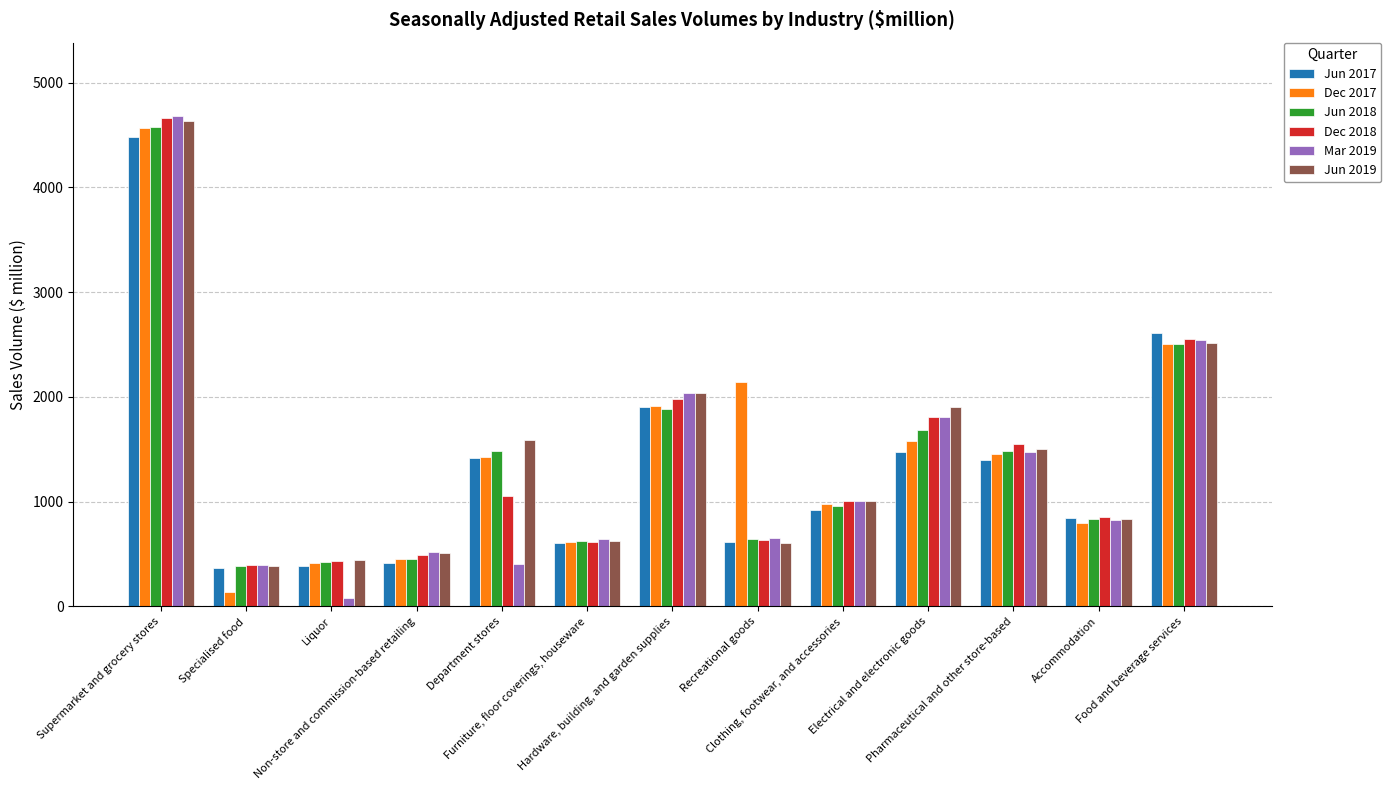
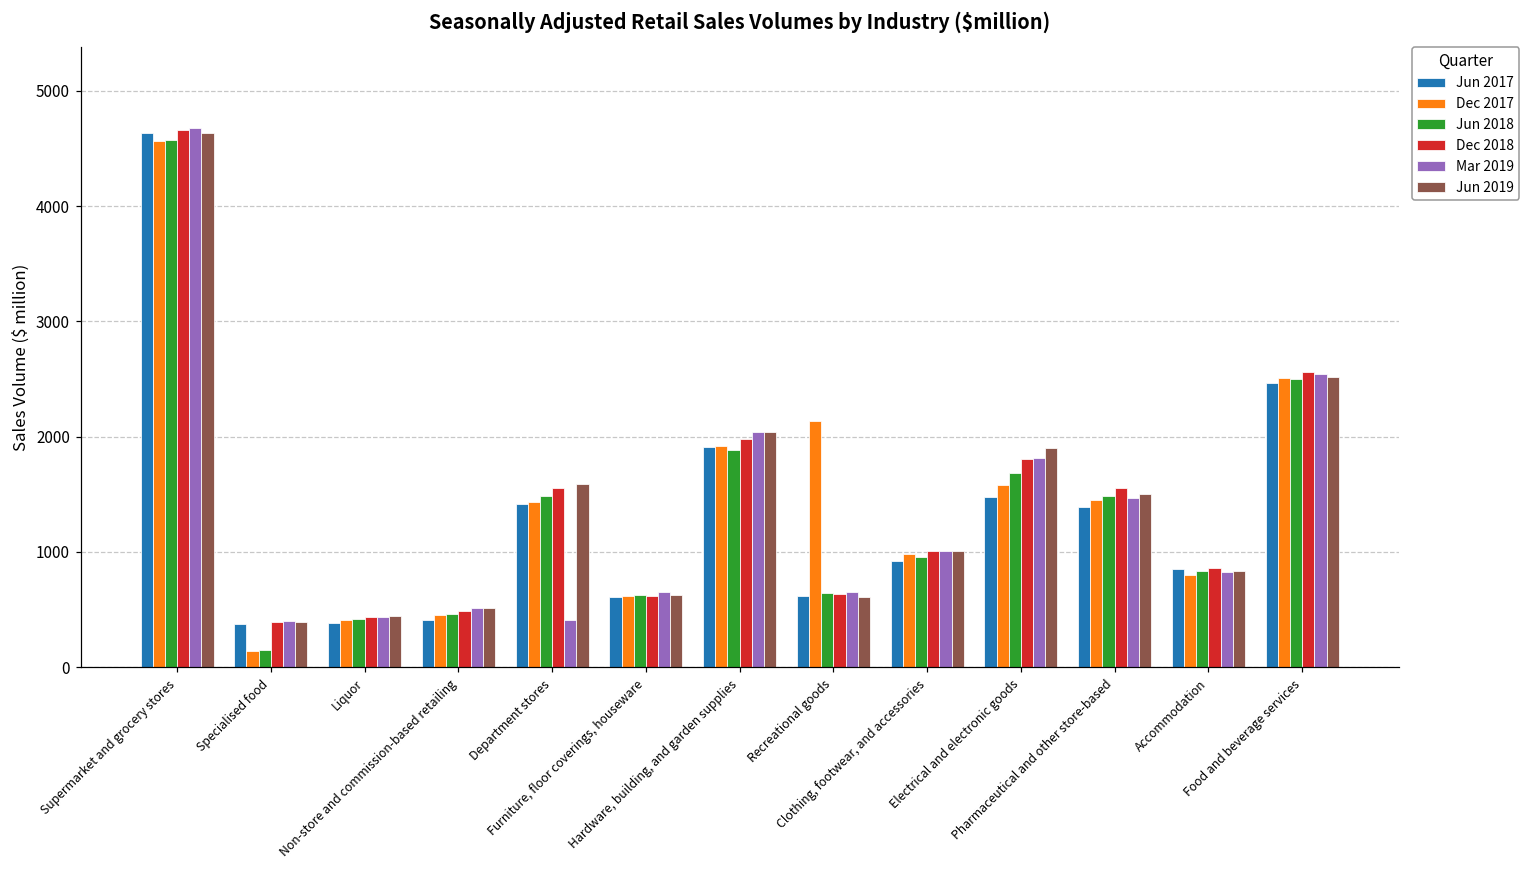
Jun 2017, Supermarket and grocery stores: 4490 -> 4640
Jun 2018, Specialised food: 390 -> 150
Mar 2019, Liquor: 80 -> 440
Dec 2018, Department stores: 1050 -> 1550
Jun 2017, Food and beverage services: 2610 -> 2470
